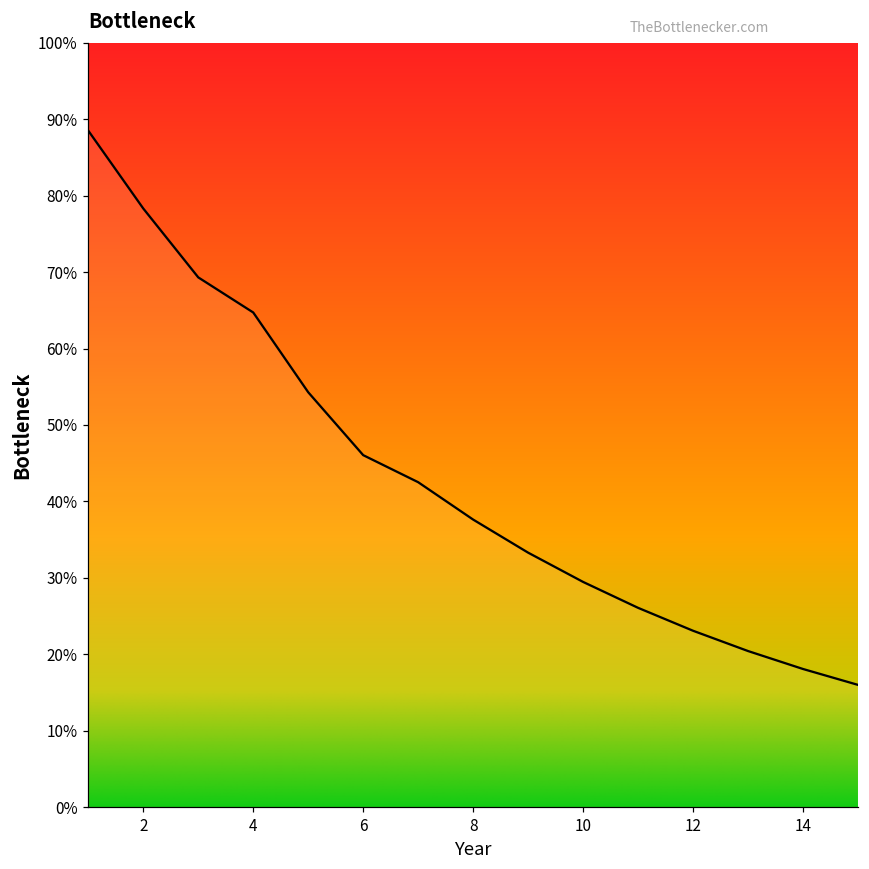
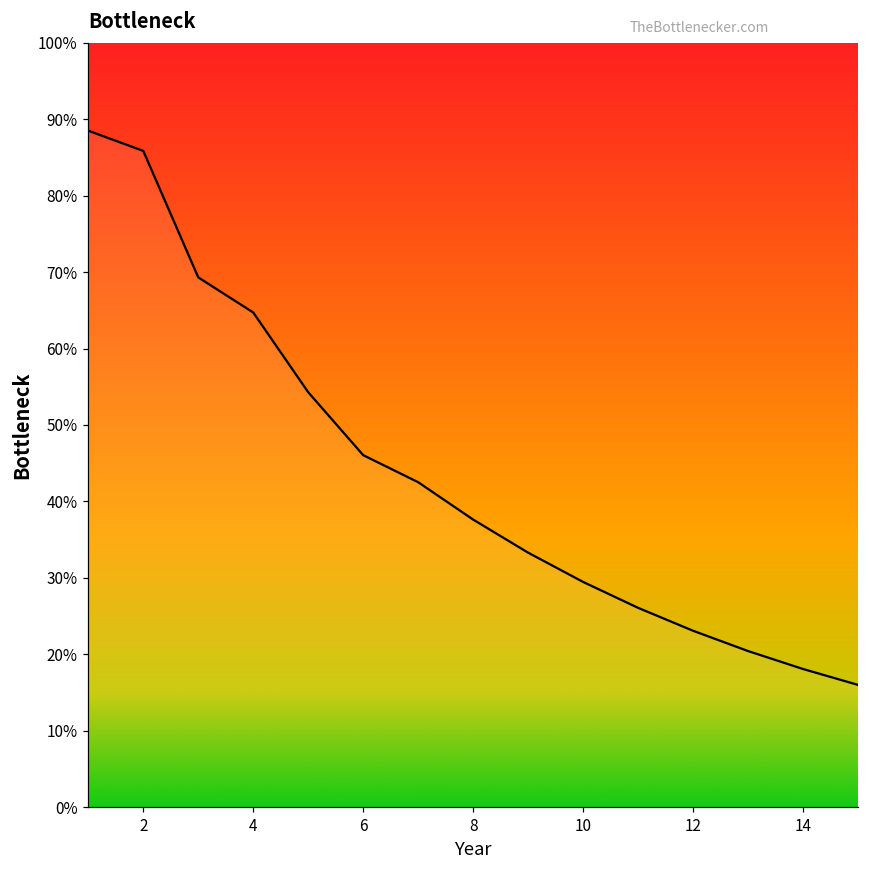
2: 78% -> 86%
